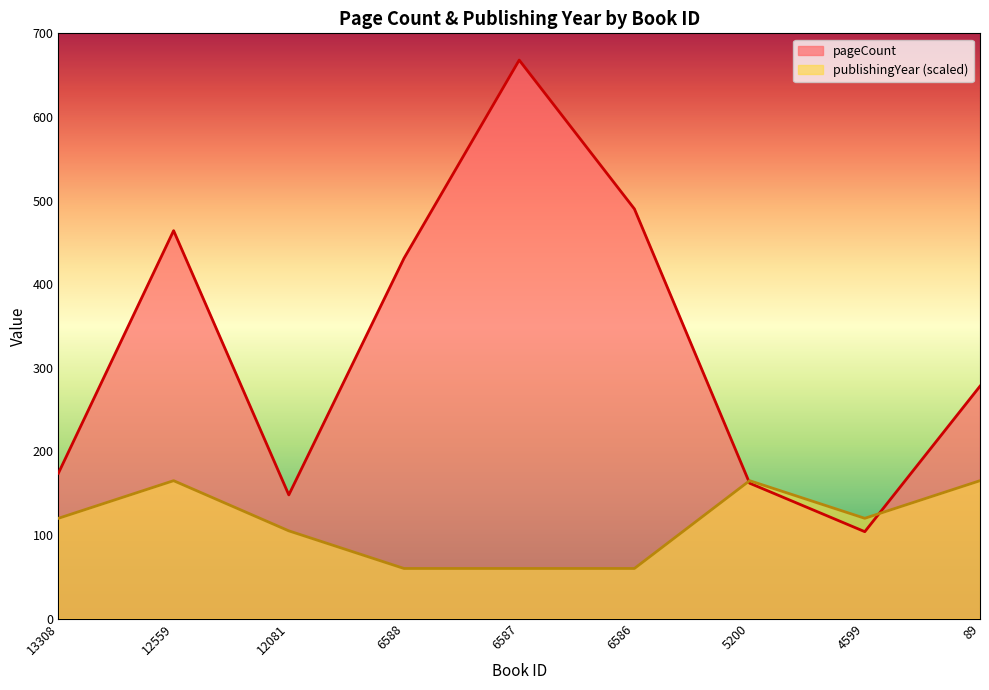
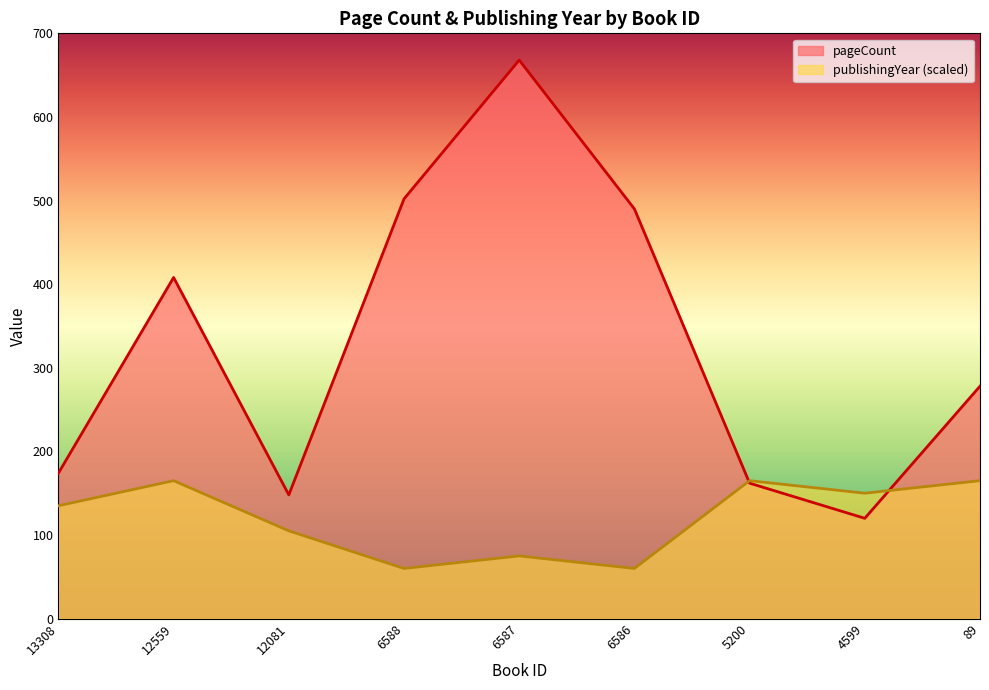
publishingYear (scaled), 13308: 120 -> 140
pageCount, 12559: 460 -> 410
pageCount, 6588: 430 -> 500
publishingYear (scaled), 6587: 60 -> 80
pageCount, 4599: 100 -> 120
publishingYear (scaled), 4599: 120 -> 150
